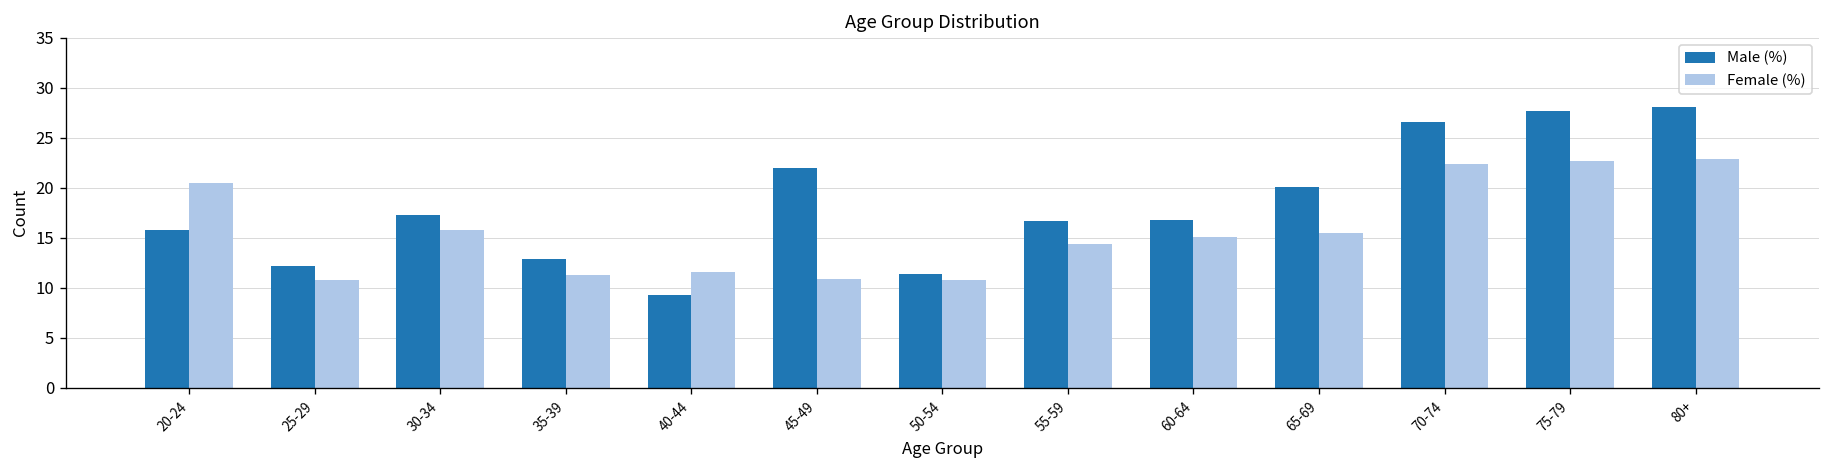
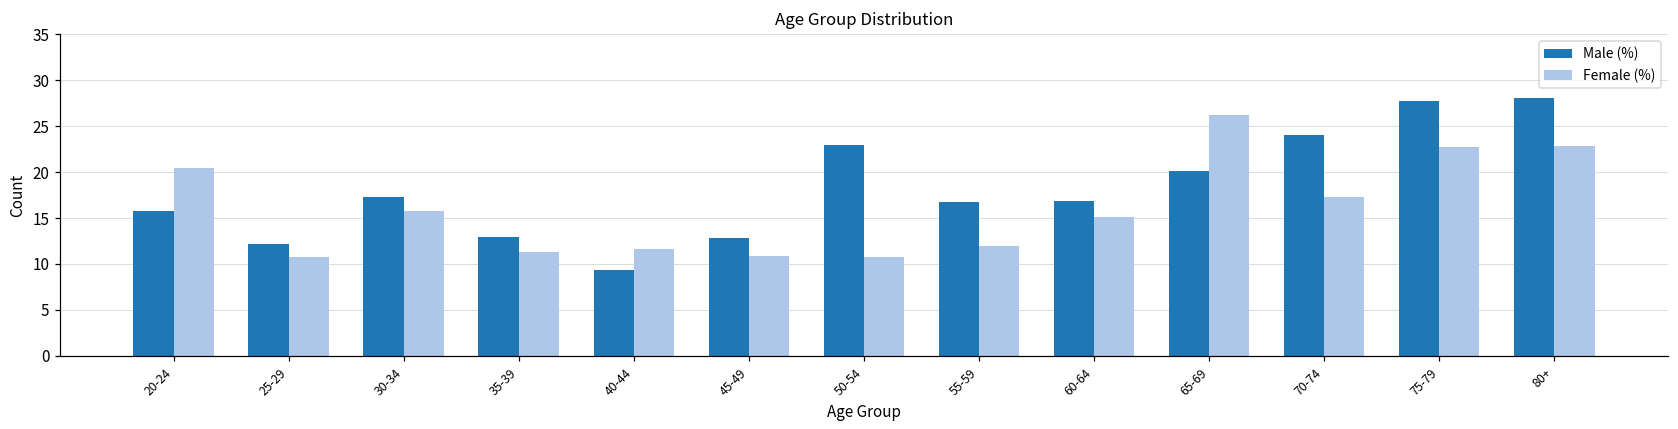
Male (%), 45-49: 22 -> 13
Male (%), 50-54: 11 -> 23
Female (%), 55-59: 14 -> 12
Female (%), 65-69: 16 -> 26
Male (%), 70-74: 27 -> 24
Female (%), 70-74: 22 -> 17
